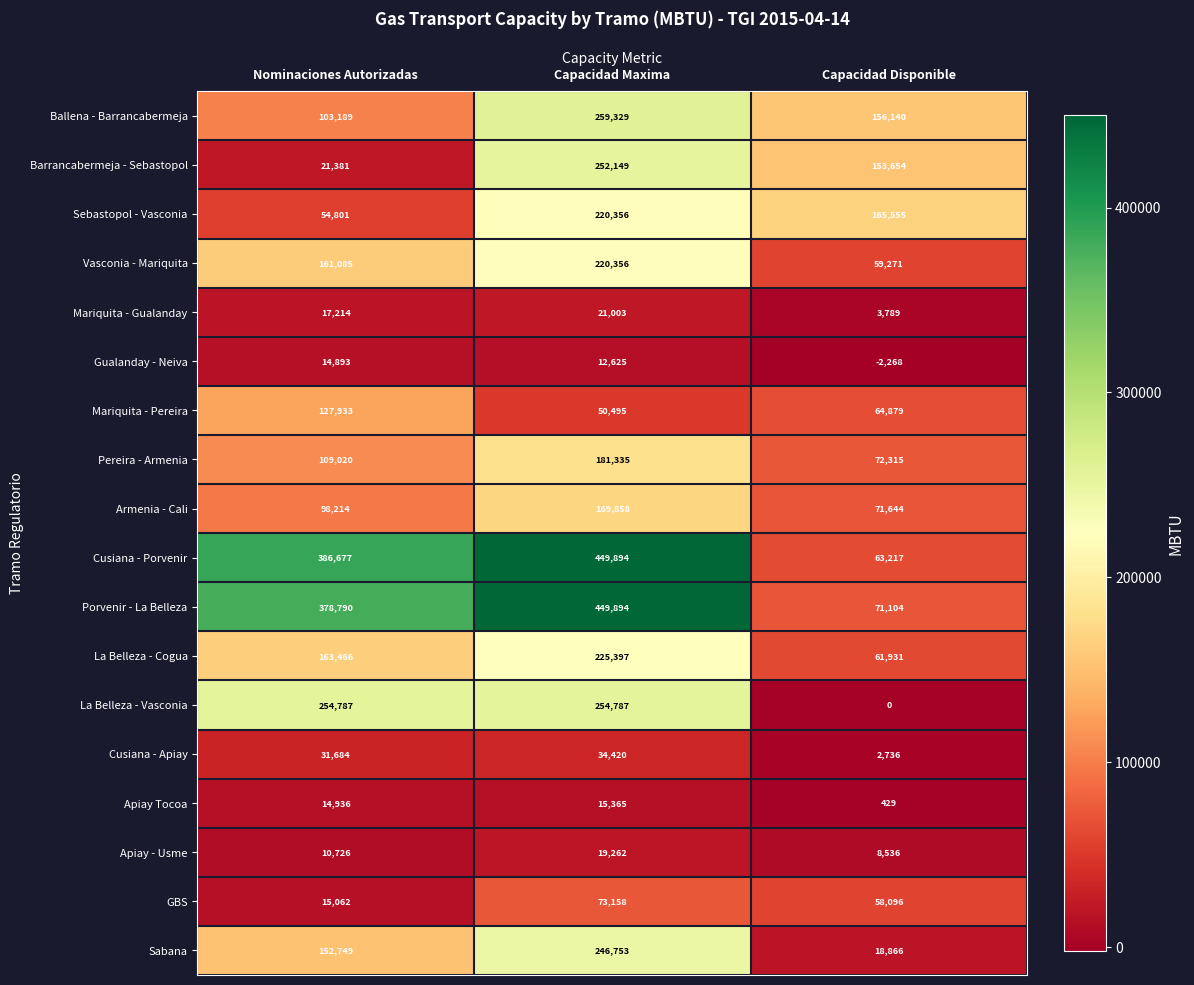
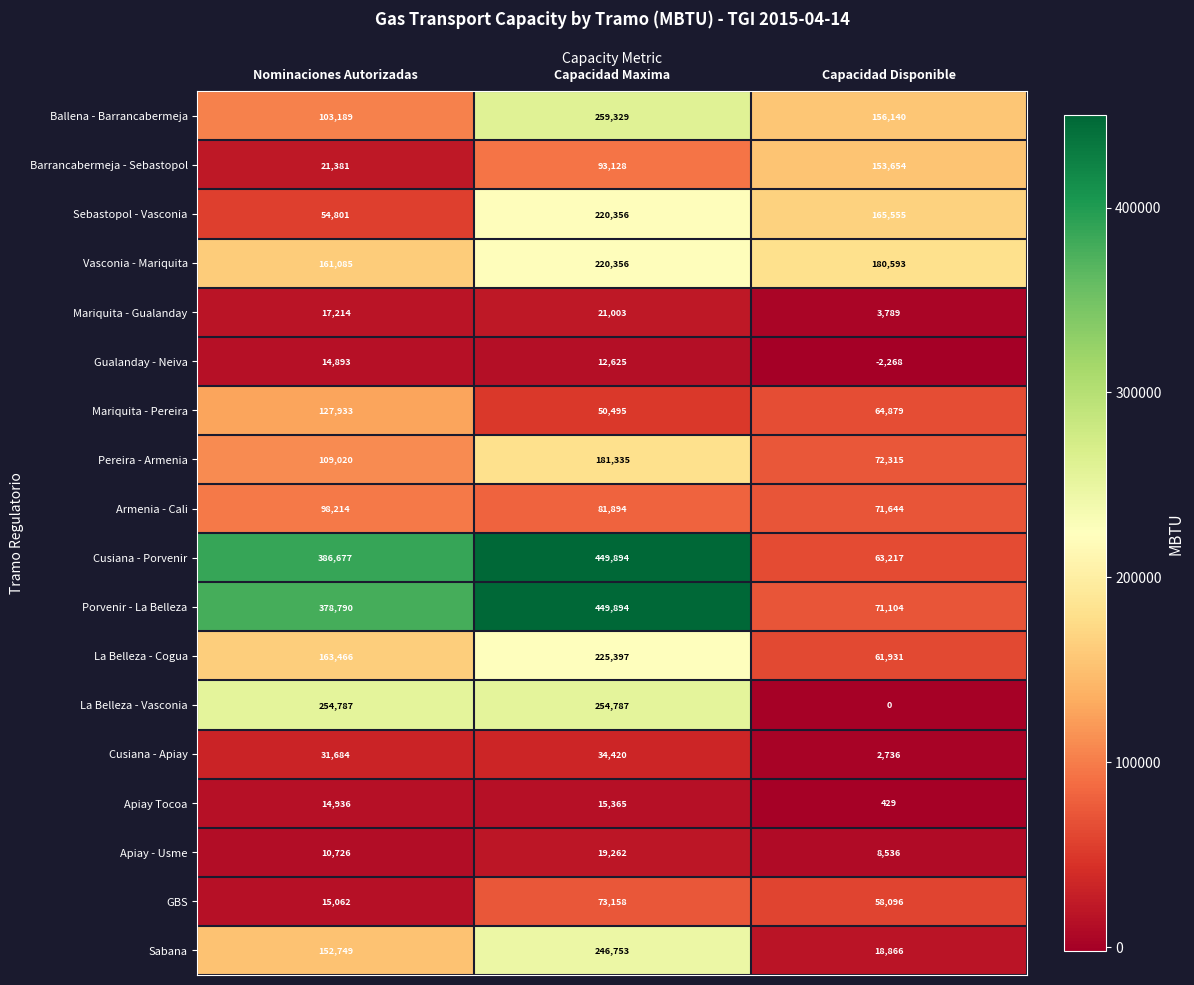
Barrancabermeja - Sebastopol, Capacidad Maxima: 252,149 -> 93,128
Vasconia - Mariquita, Capacidad Disponible: 59,271 -> 180,593
Armenia - Cali, Capacidad Maxima: 169,858 -> 81,894
